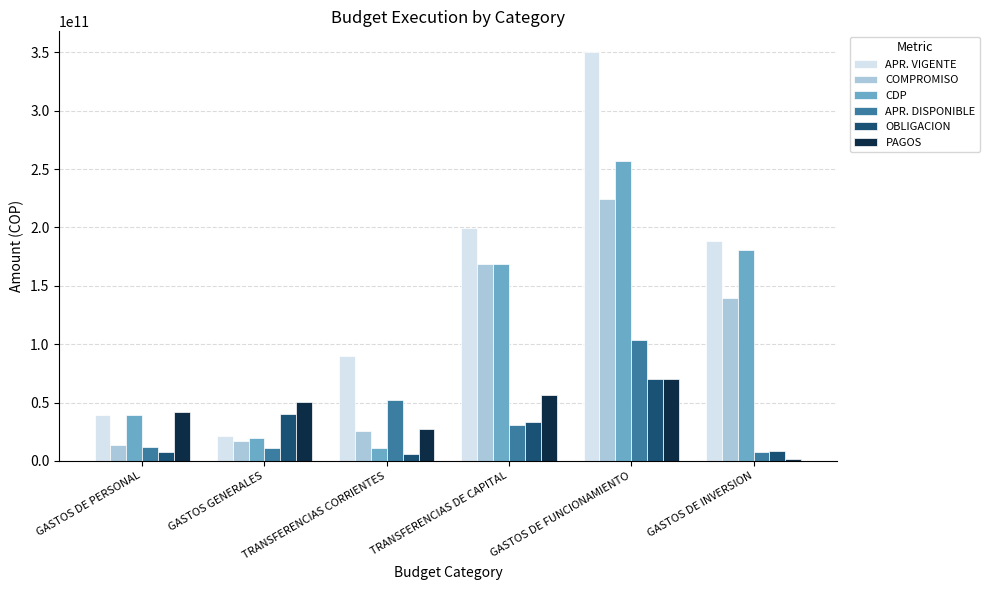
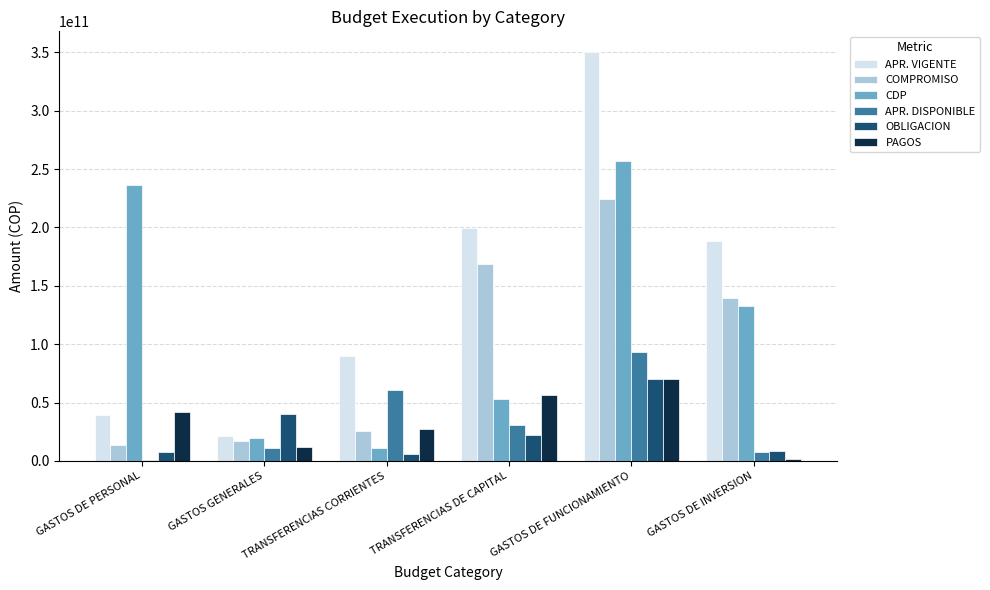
CDP, GASTOS DE PERSONAL: 39000000000 -> 236000000000
APR. DISPONIBLE, GASTOS DE PERSONAL: 12000000000 -> 1000000000
PAGOS, GASTOS GENERALES: 50000000000 -> 12000000000
APR. DISPONIBLE, TRANSFERENCIAS CORRIENTES: 52000000000 -> 60000000000
CDP, TRANSFERENCIAS DE CAPITAL: 169000000000 -> 53000000000
OBLIGACION, TRANSFERENCIAS DE CAPITAL: 34000000000 -> 22000000000
APR. DISPONIBLE, GASTOS DE FUNCIONAMIENTO: 103000000000 -> 93000000000
CDP, GASTOS DE INVERSION: 181000000000 -> 133000000000
